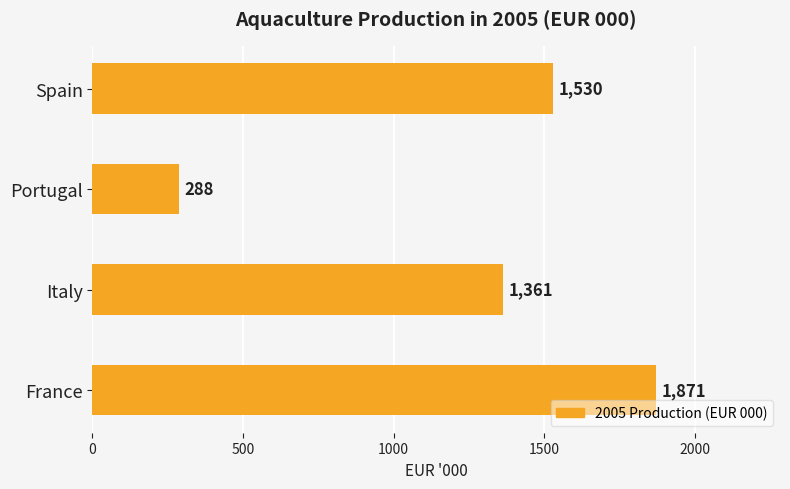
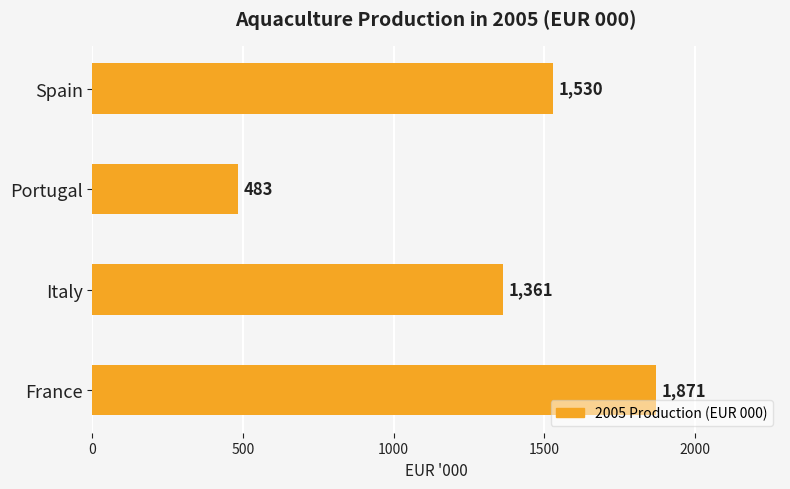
Portugal: 288 -> 483
